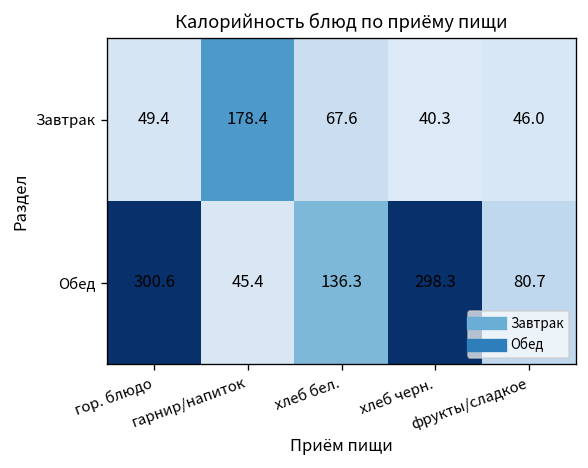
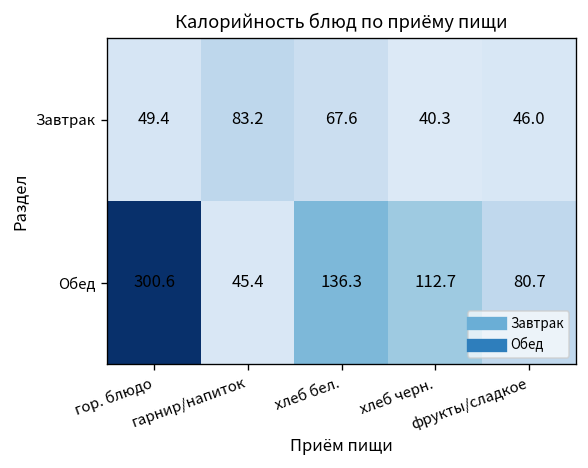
Завтрак, гарнир/напиток: 178.4 -> 83.2
Обед, хлеб черн.: 298.3 -> 112.7
